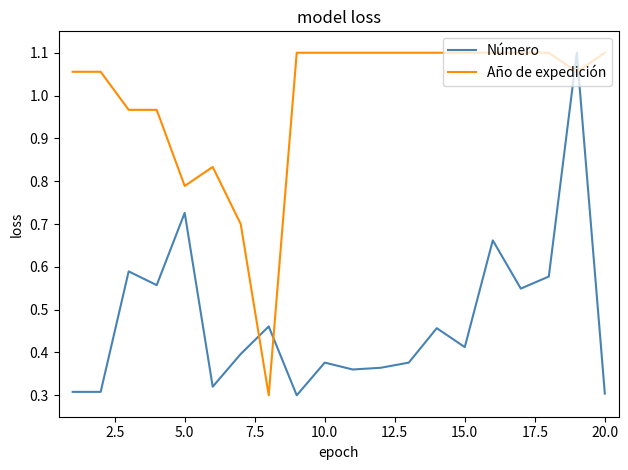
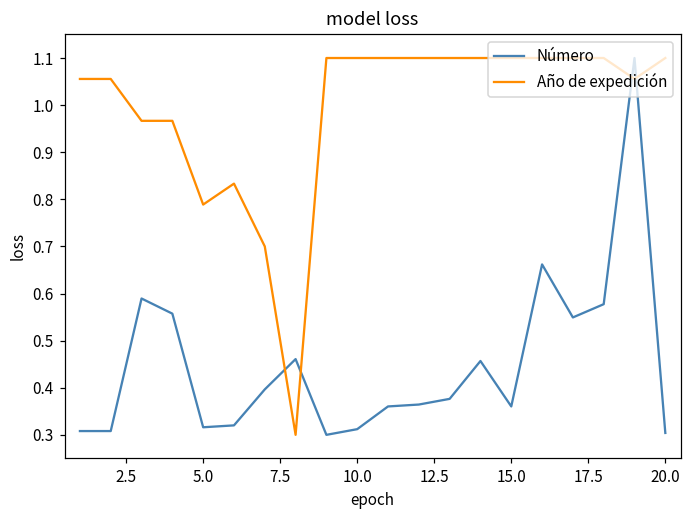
Número, 5.0: 0.73 -> 0.32
Número, 10.0: 0.38 -> 0.31
Número, 15.0: 0.41 -> 0.36
